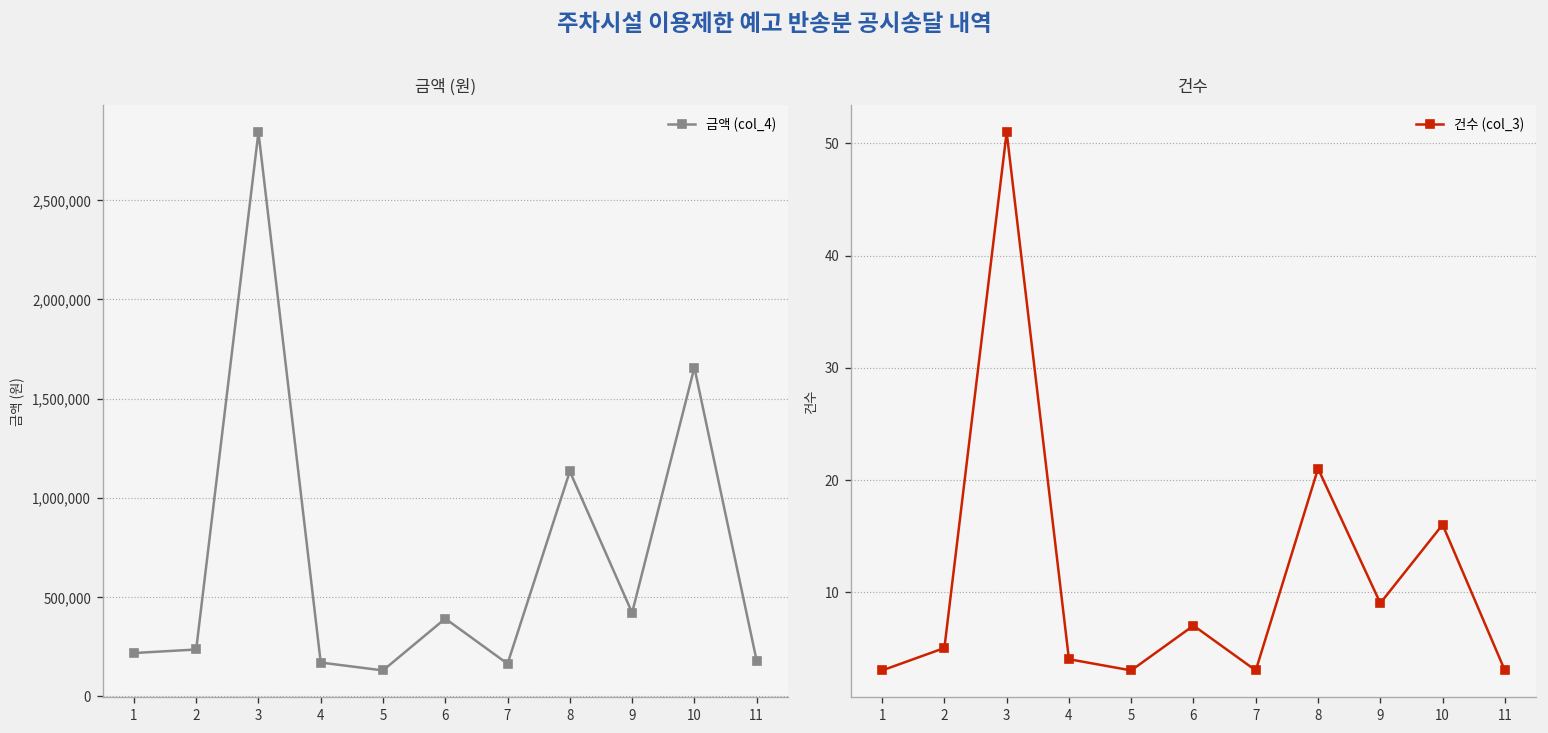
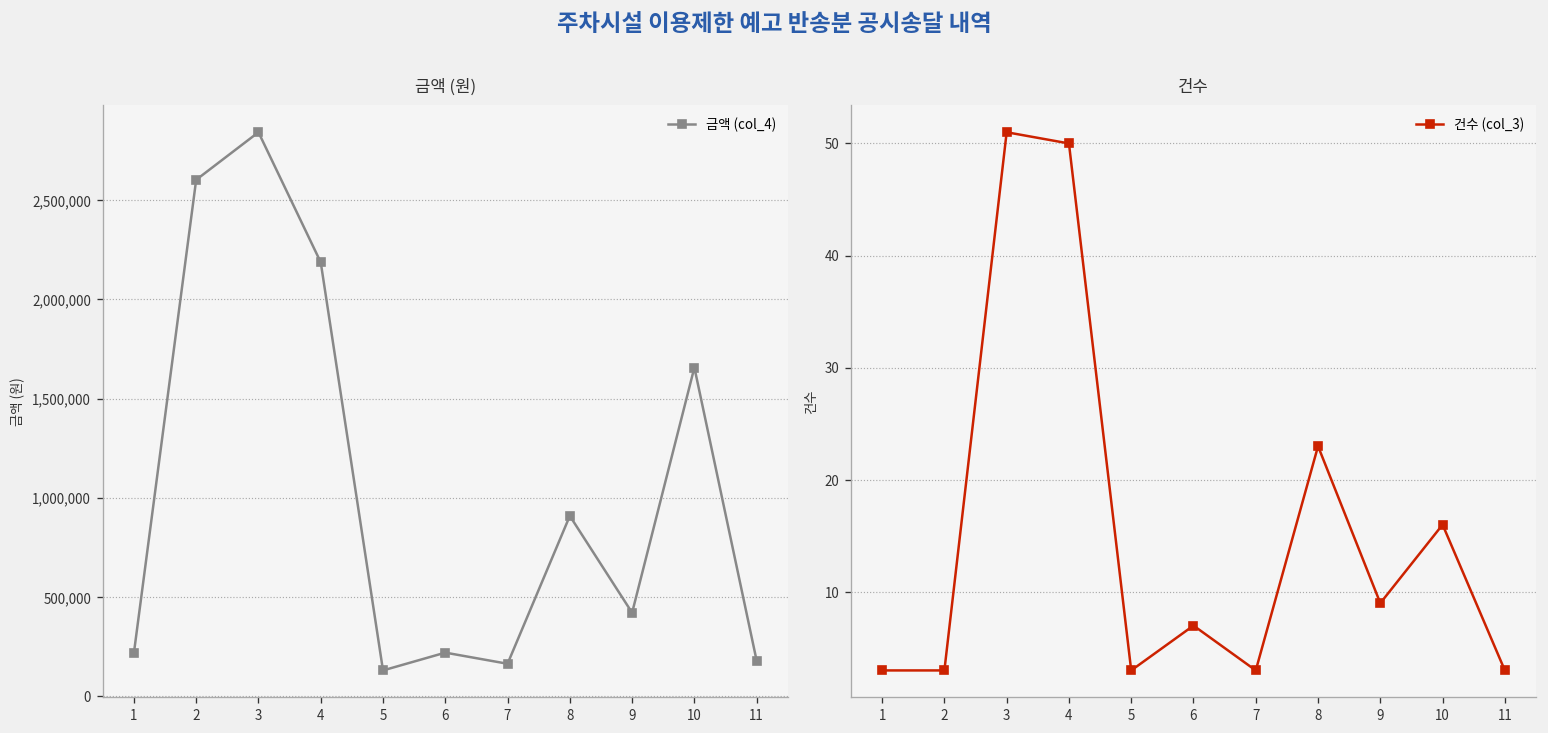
금액 (원), 2: 240,000 -> 2,600,000
금액 (원), 4: 170,000 -> 2,190,000
금액 (원), 6: 390,000 -> 220,000
금액 (원), 8: 1,130,000 -> 910,000
건수, 2: 5 -> 3
건수, 4: 4 -> 50
건수, 8: 21 -> 23
